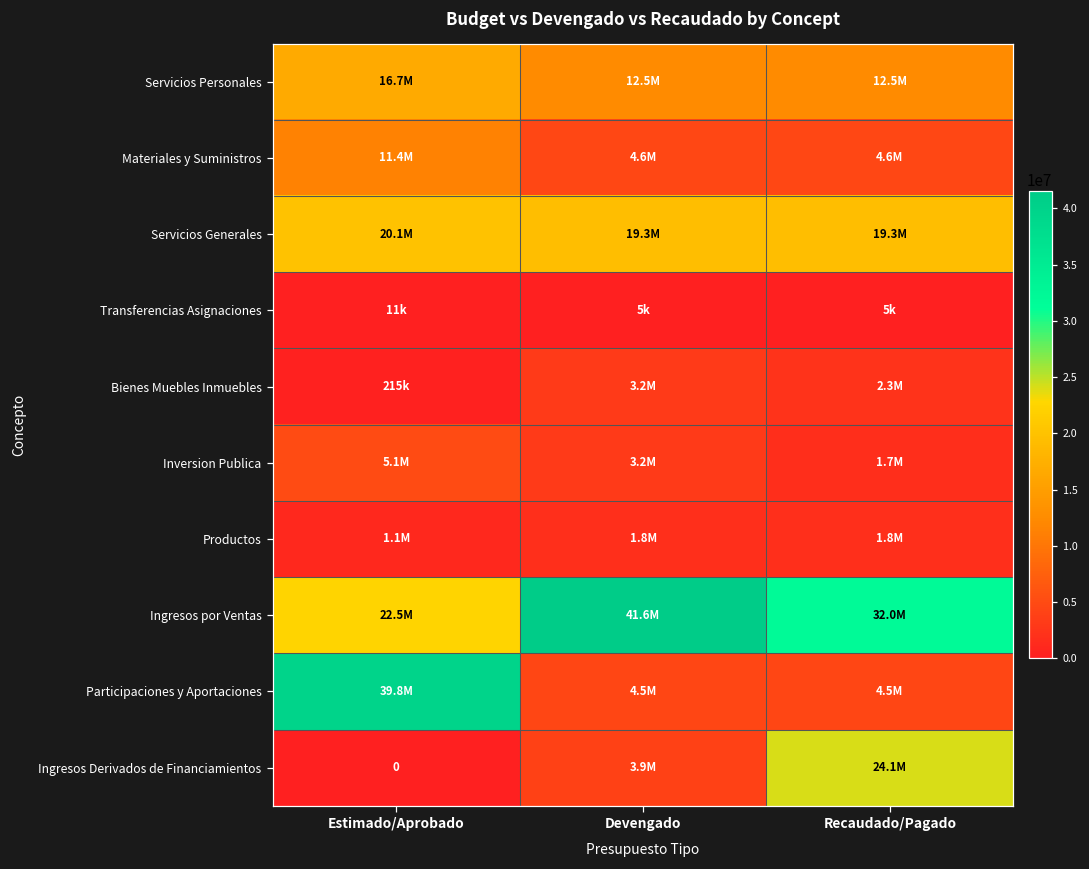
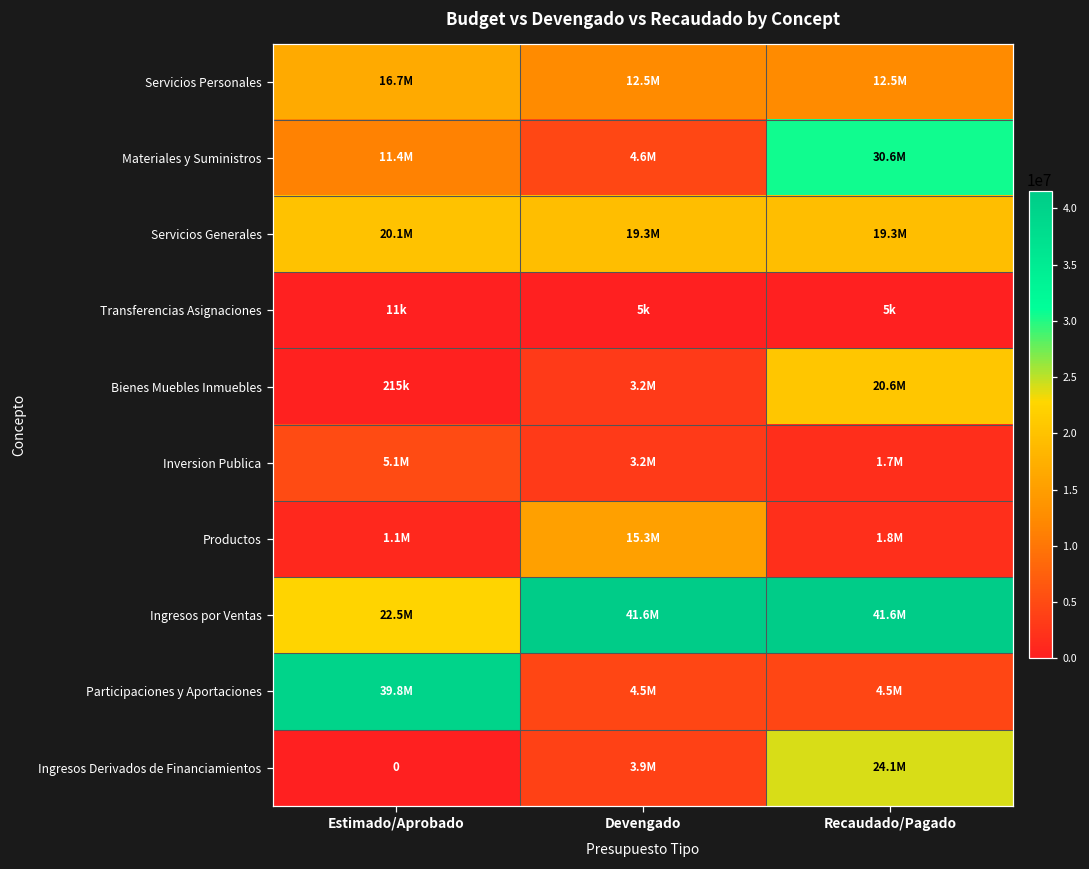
Materiales y Suministros, Recaudado/Pagado: 4.6M -> 30.6M
Bienes Muebles Inmuebles, Recaudado/Pagado: 2.3M -> 20.6M
Productos, Devengado: 1.8M -> 15.3M
Ingresos por Ventas, Recaudado/Pagado: 32.0M -> 41.6M
